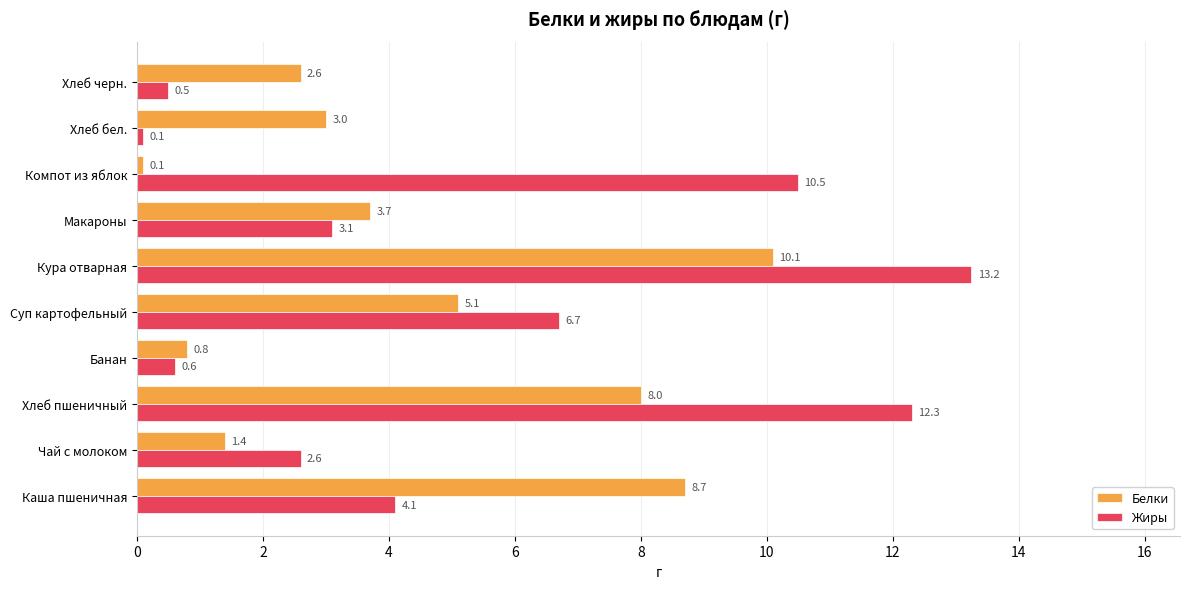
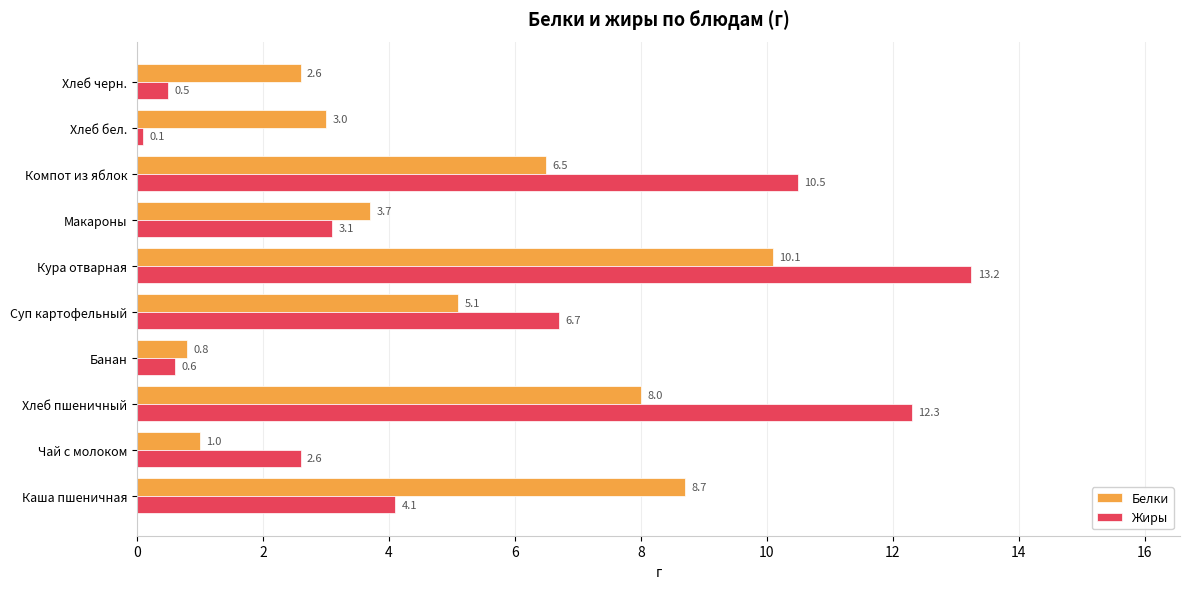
Белки, Компот из яблок: 0.1 -> 6.5
Белки, Чай с молоком: 1.4 -> 1.0
